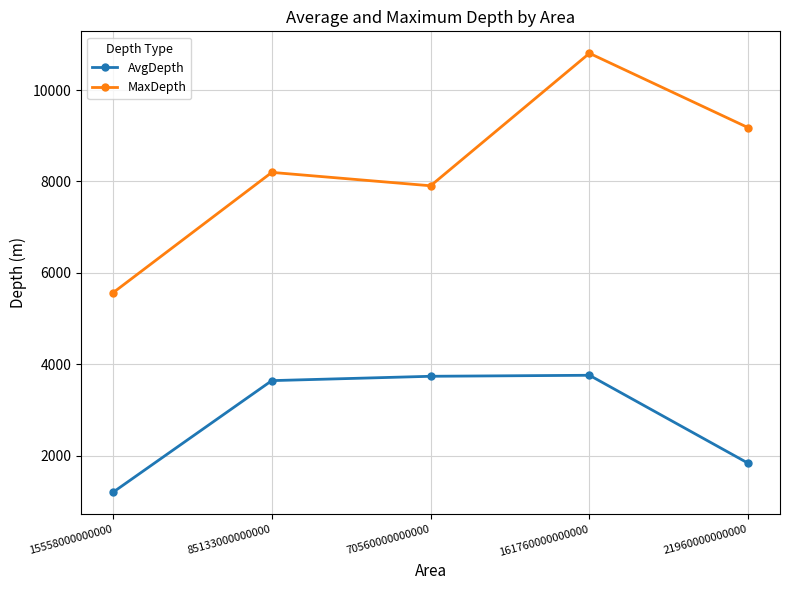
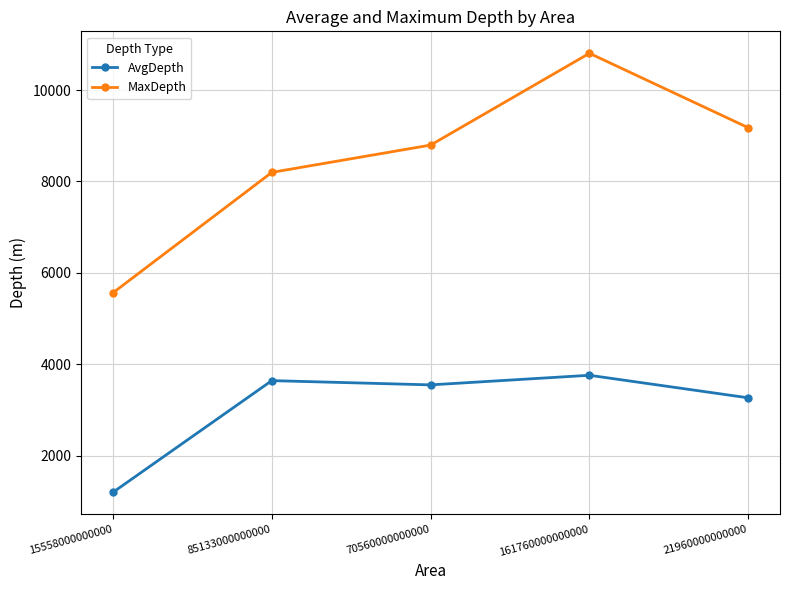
AvgDepth, 70560000000000: 3700 -> 3600
MaxDepth, 70560000000000: 7900 -> 8800
AvgDepth, 21960000000000: 1800 -> 3300
